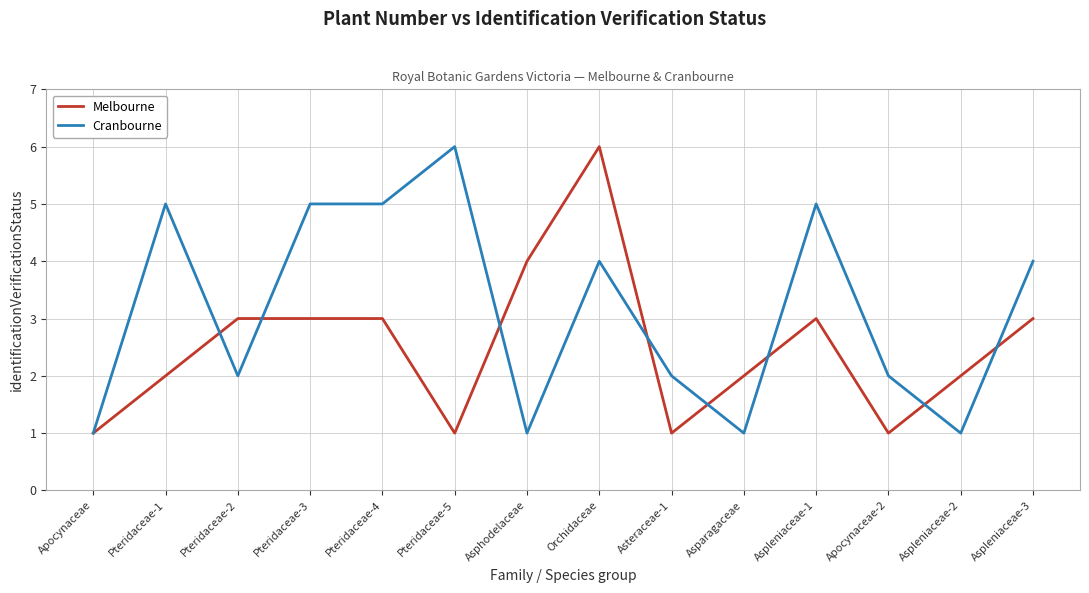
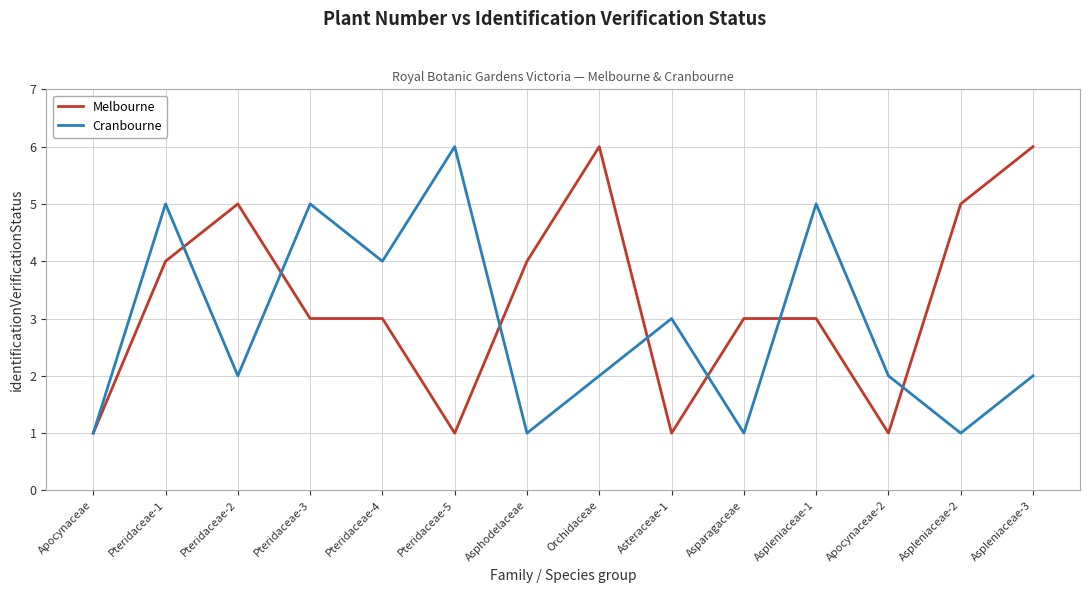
Melbourne, Pteridaceae-1: 2 -> 4
Melbourne, Pteridaceae-2: 3 -> 5
Cranbourne, Pteridaceae-4: 5 -> 4
Cranbourne, Orchidaceae: 4 -> 2
Cranbourne, Asteraceae-1: 2 -> 3
Melbourne, Asparagaceae: 2 -> 3
Melbourne, Aspleniaceae-2: 2 -> 5
Melbourne, Aspleniaceae-3: 3 -> 6
Cranbourne, Aspleniaceae-3: 4 -> 2
